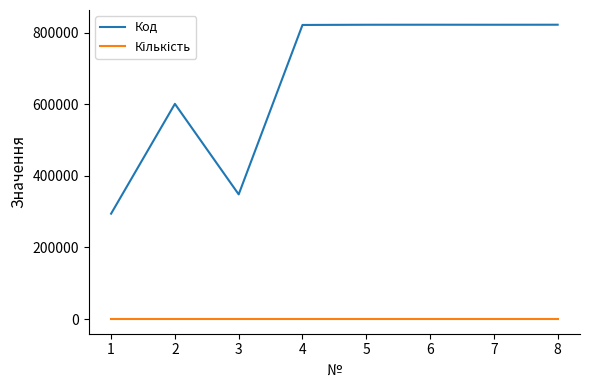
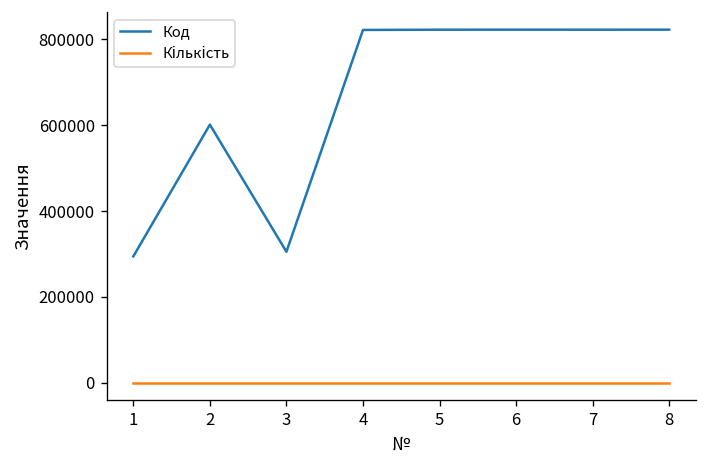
Код, 3: 350000 -> 310000
